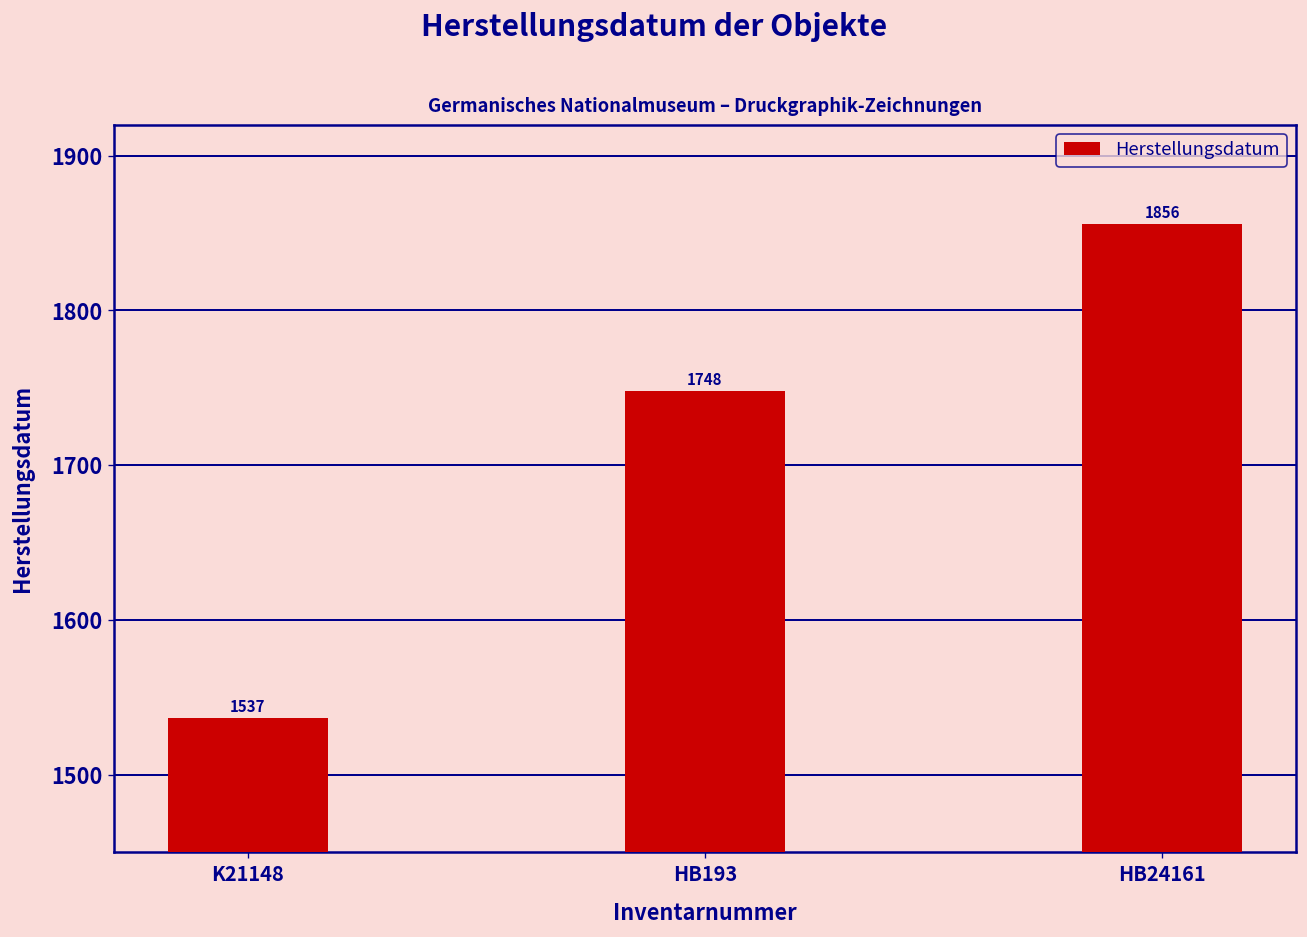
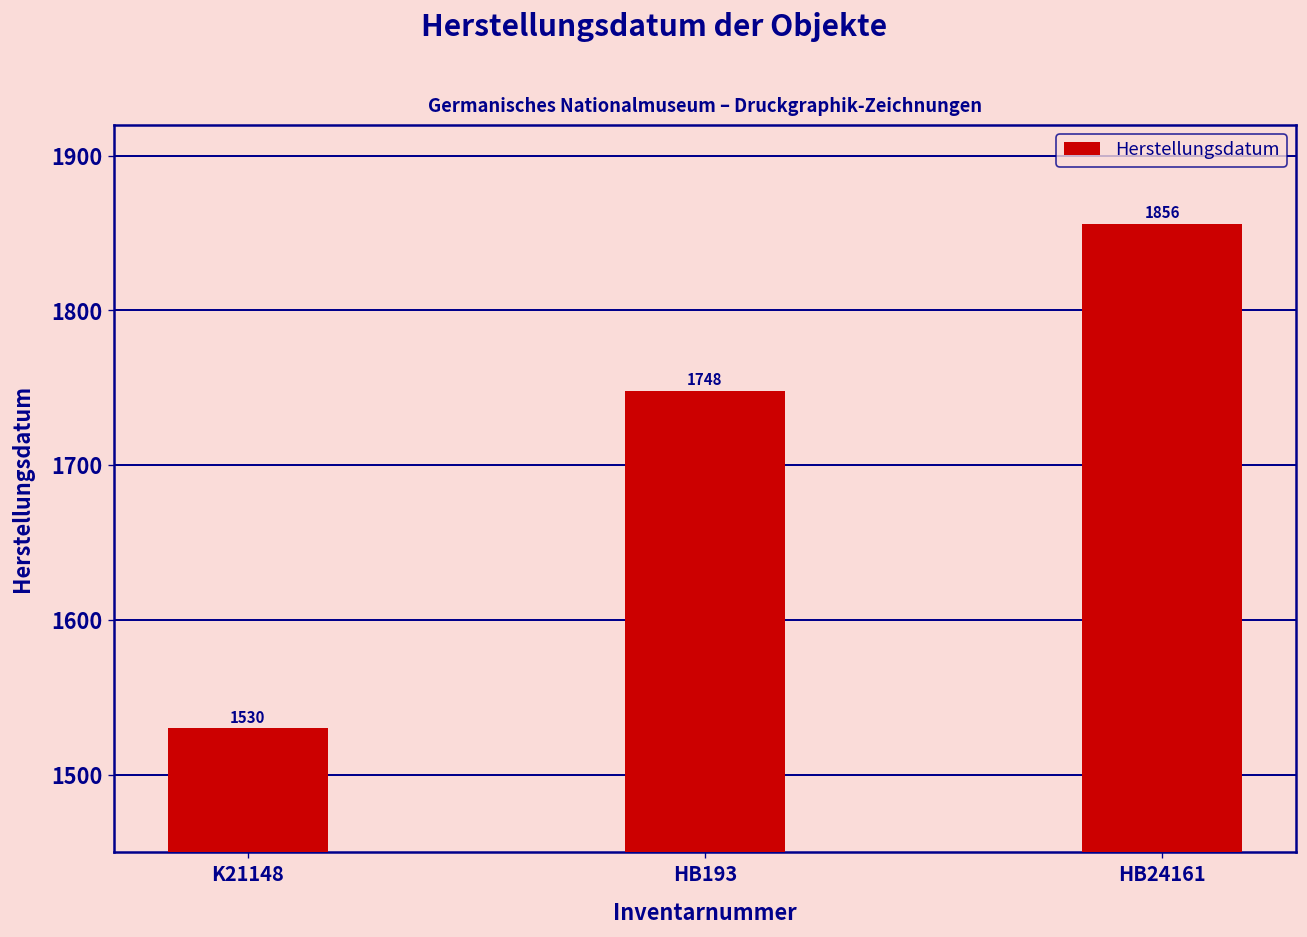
K21148: 1537 -> 1530
